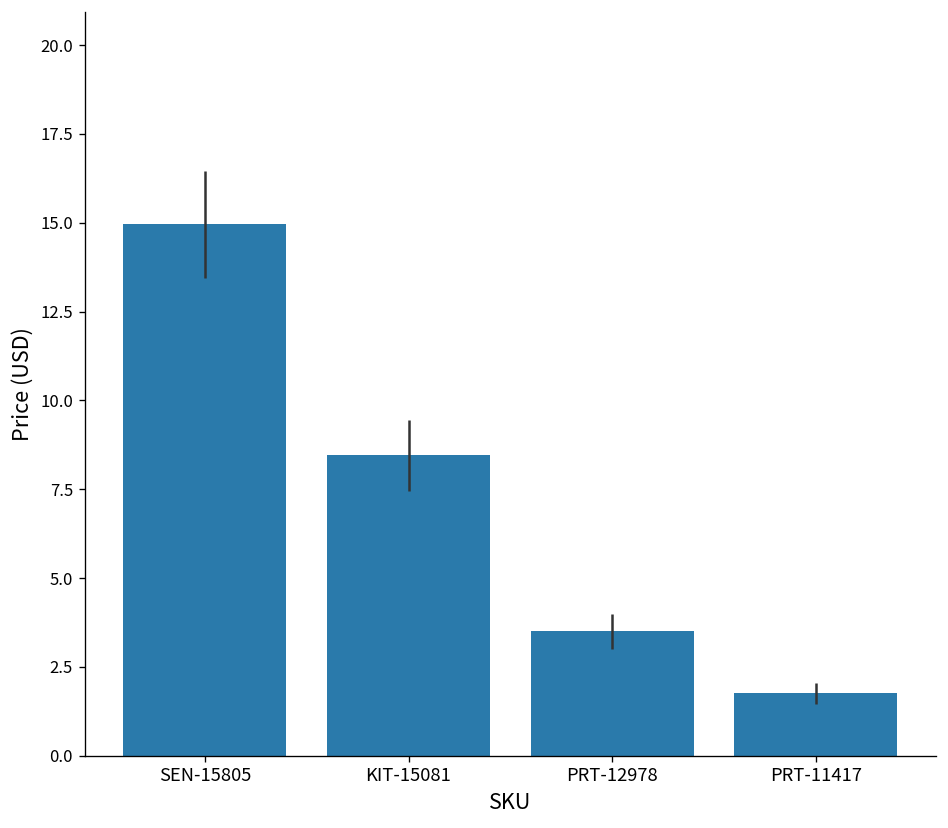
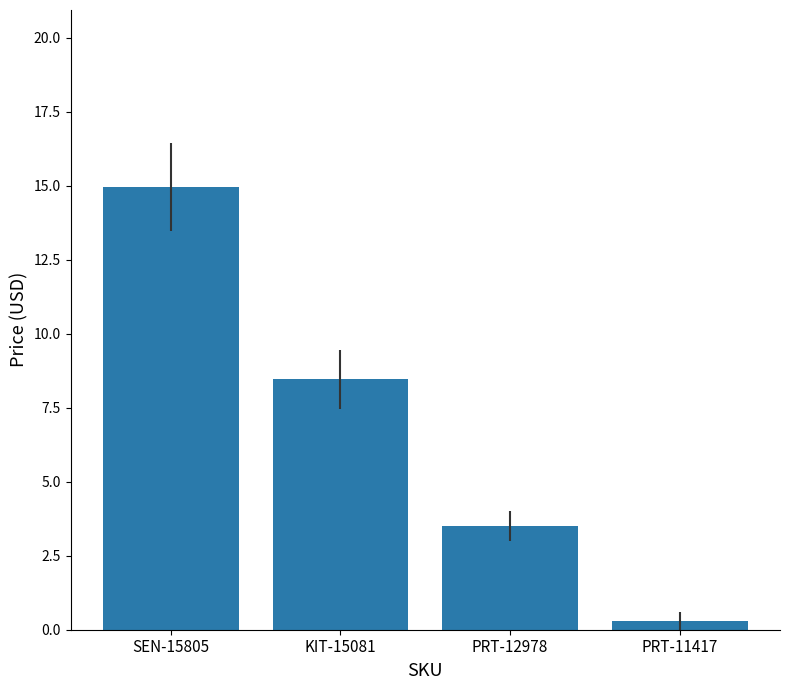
PRT-11417: 1.8 -> 0.3
